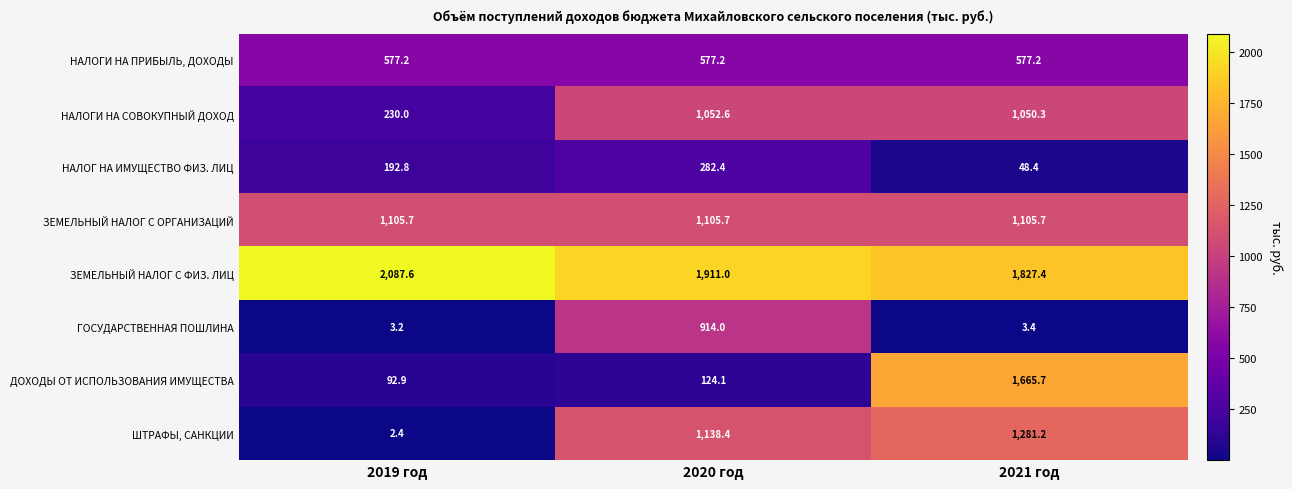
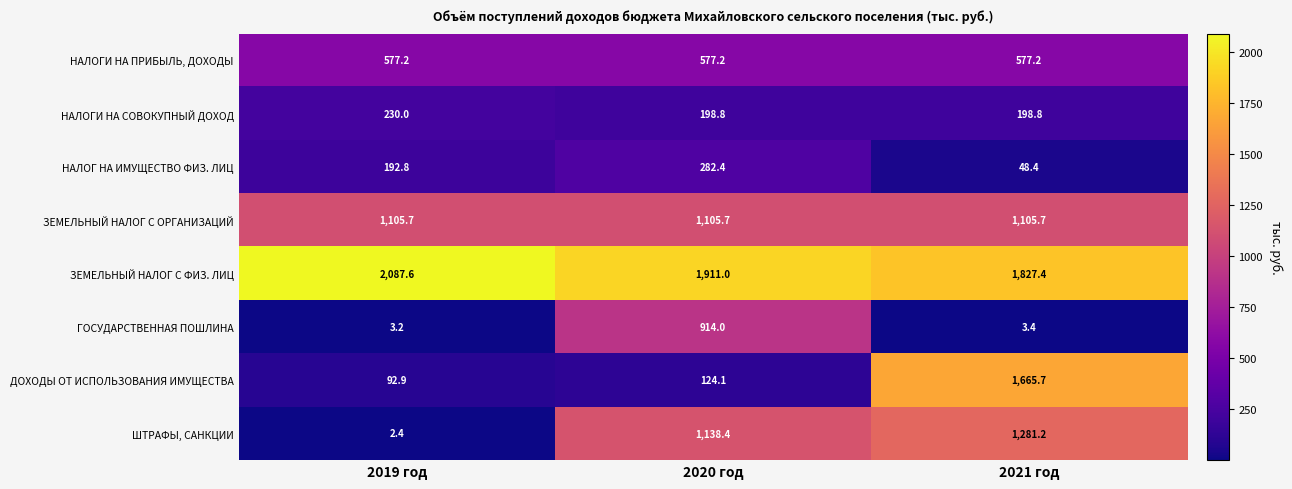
НАЛОГИ НА СОВОКУПНЫЙ ДОХОД, 2020 год: 1,052.6 -> 198.8
НАЛОГИ НА СОВОКУПНЫЙ ДОХОД, 2021 год: 1,050.3 -> 198.8
